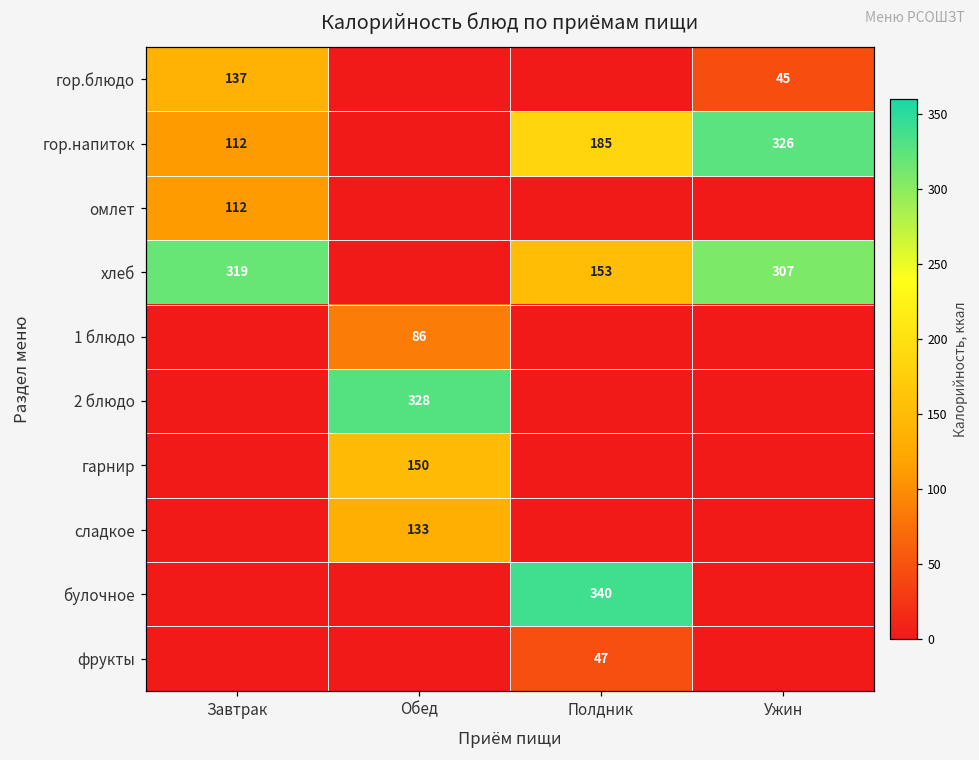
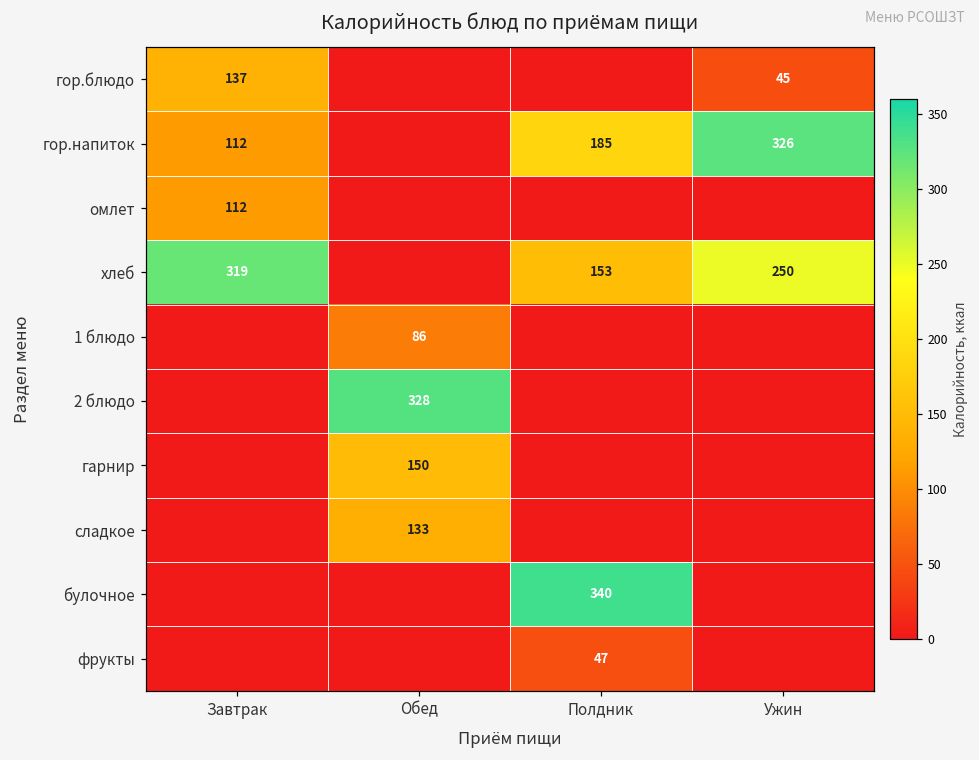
хлеб, Ужин: 307 -> 250
